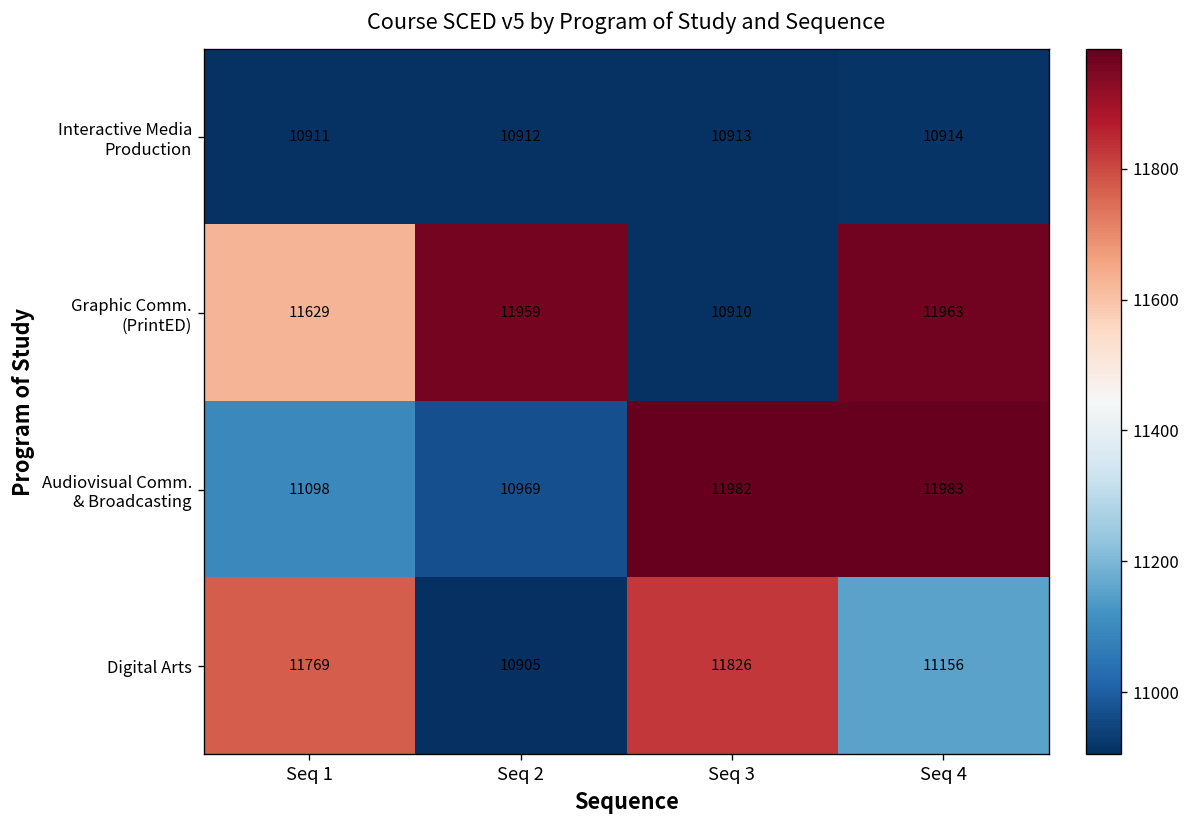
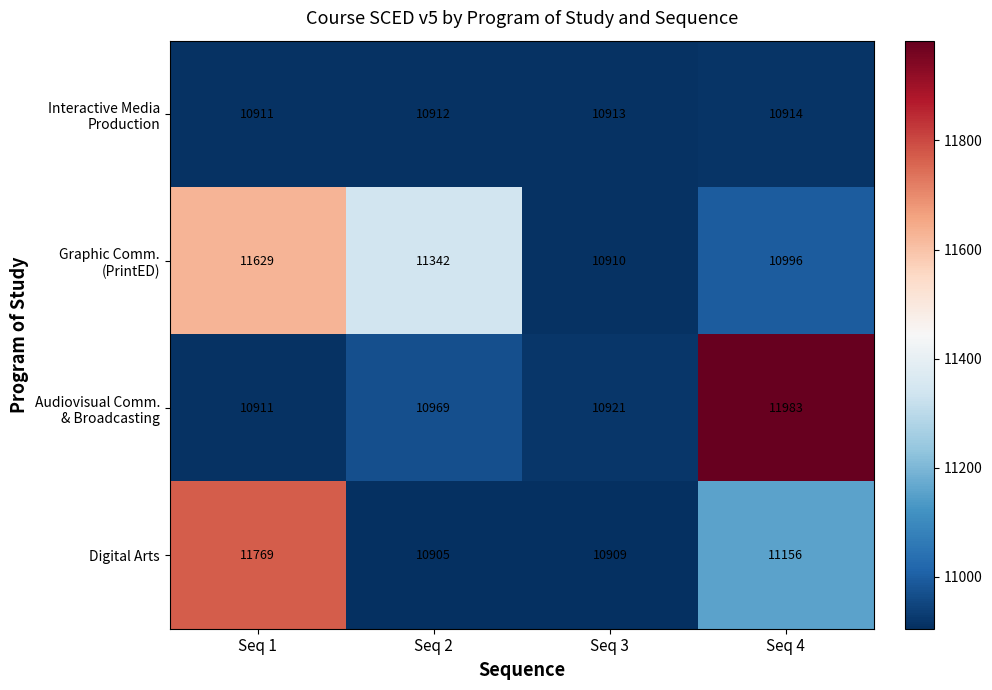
Graphic Comm. (PrintED), Seq 2: 11959 -> 11342
Graphic Comm. (PrintED), Seq 4: 11963 -> 10996
Audiovisual Comm. & Broadcasting, Seq 1: 11098 -> 10911
Audiovisual Comm. & Broadcasting, Seq 3: 11982 -> 10921
Digital Arts, Seq 3: 11826 -> 10909
